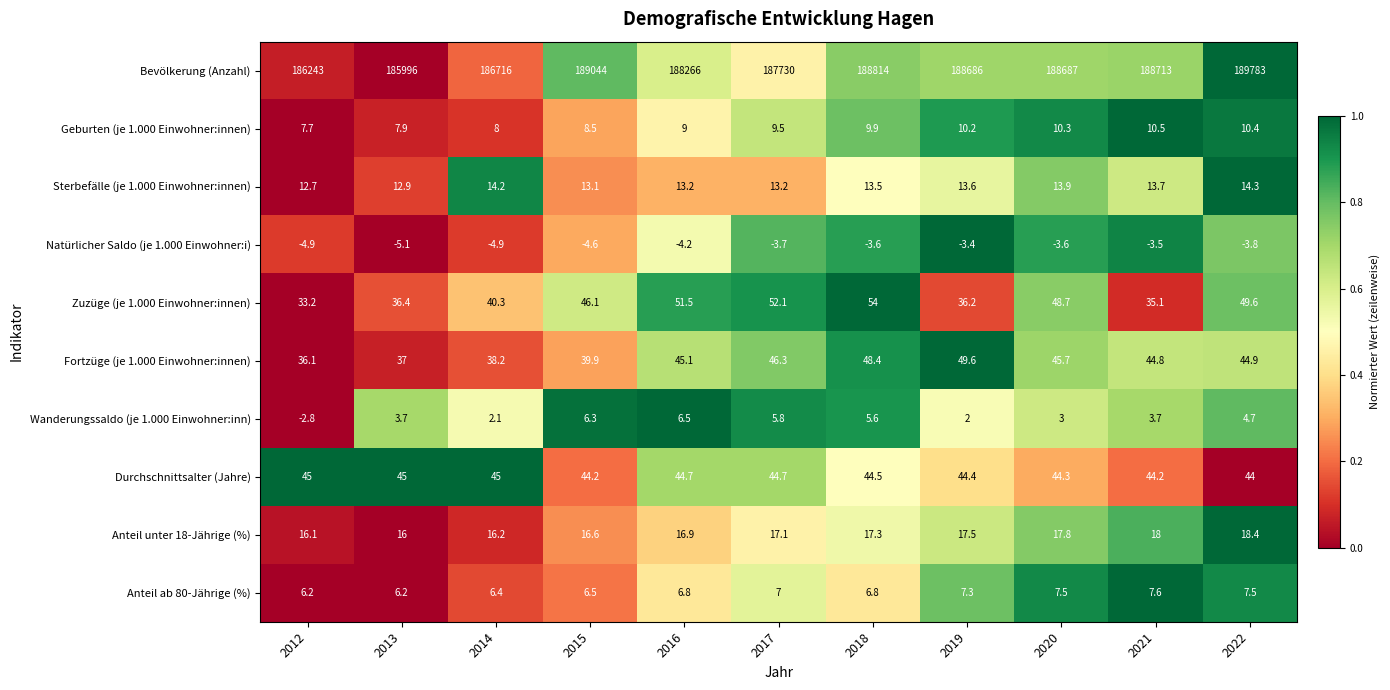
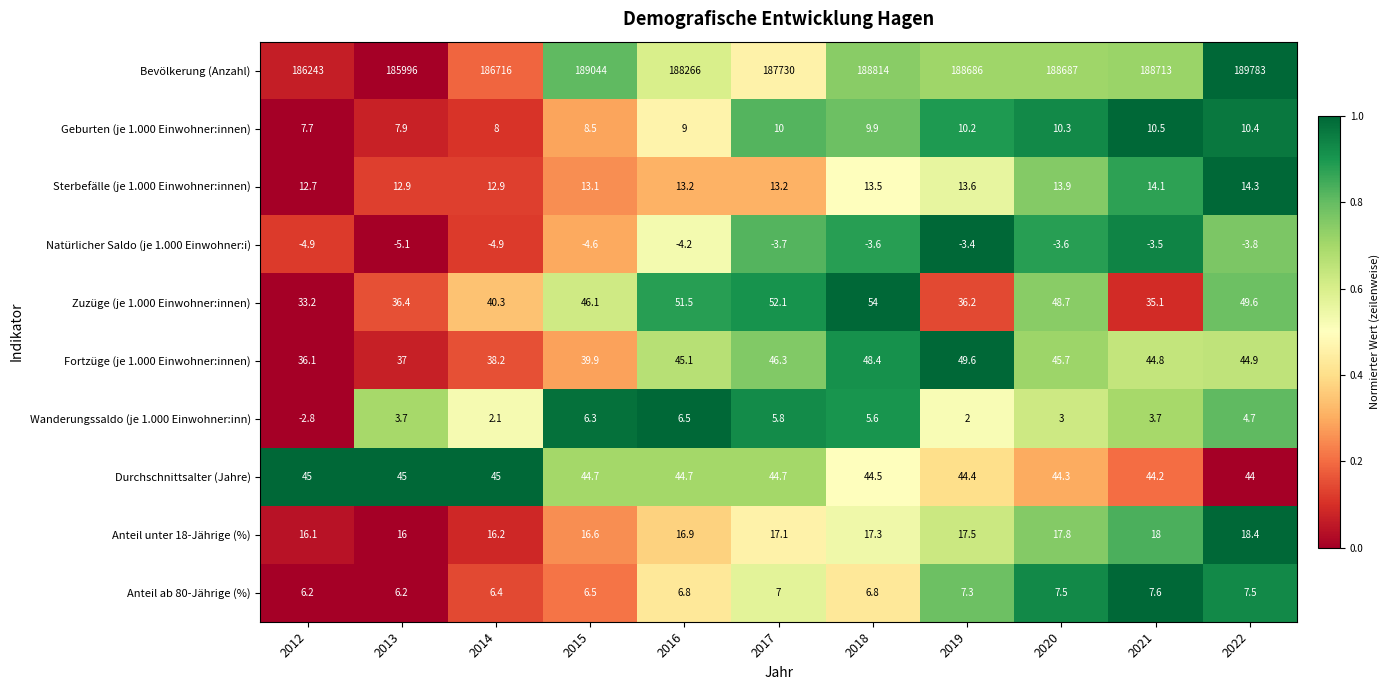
Geburten (je 1.000 Einwohner:innen), 2017: 9.5 -> 10
Sterbefälle (je 1.000 Einwohner:innen), 2014: 14.2 -> 12.9
Sterbefälle (je 1.000 Einwohner:innen), 2021: 13.7 -> 14.1
Durchschnittsalter (Jahre), 2015: 44.2 -> 44.7
